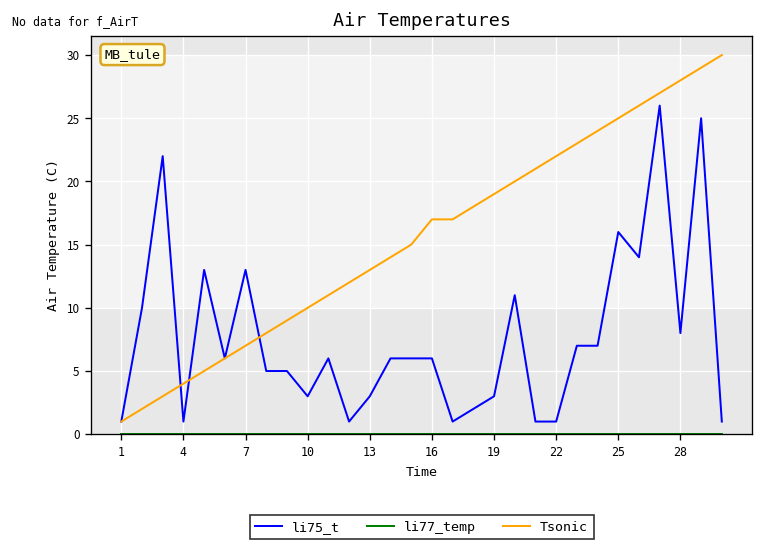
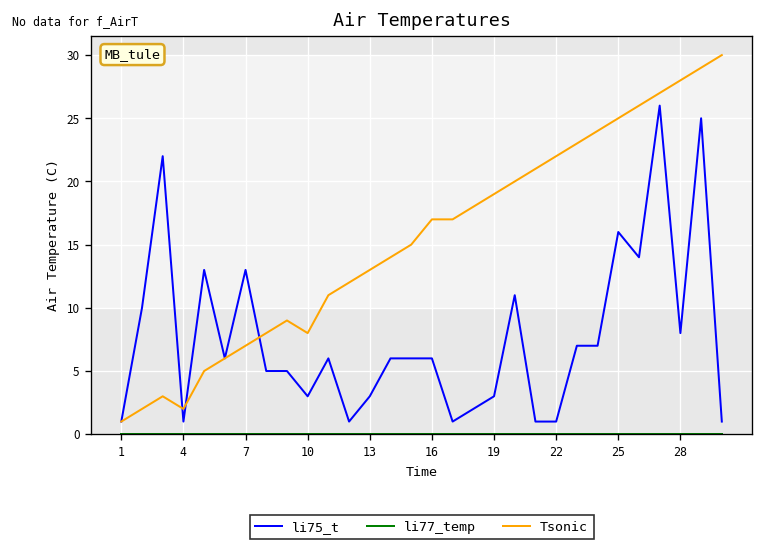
Tsonic, 4: 4 -> 2
Tsonic, 10: 10 -> 8
